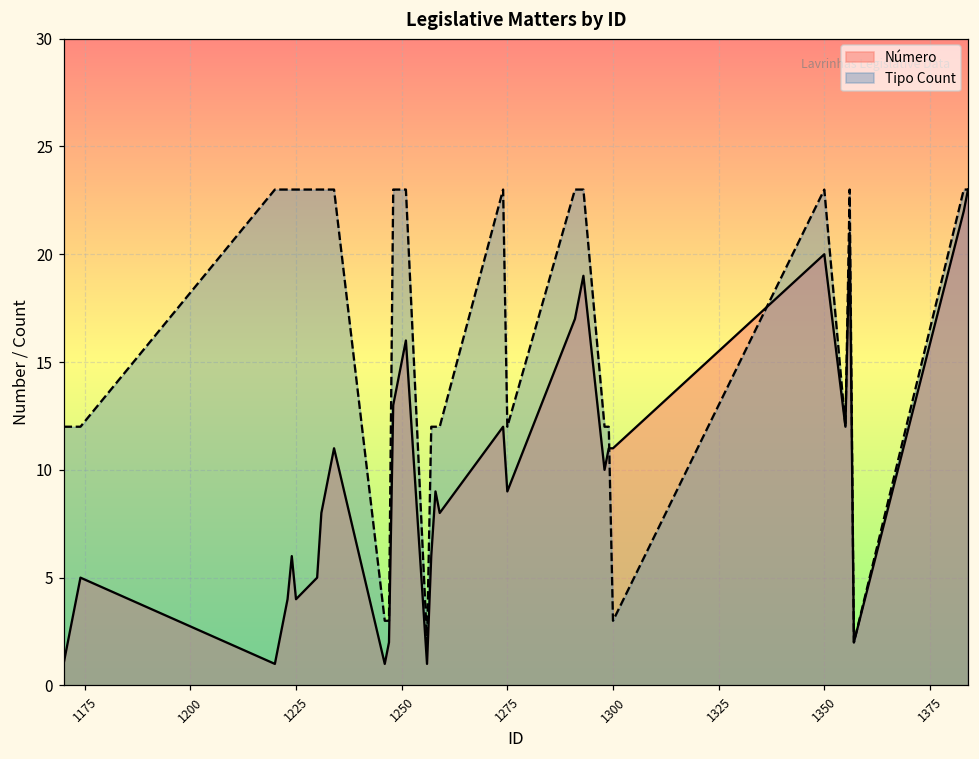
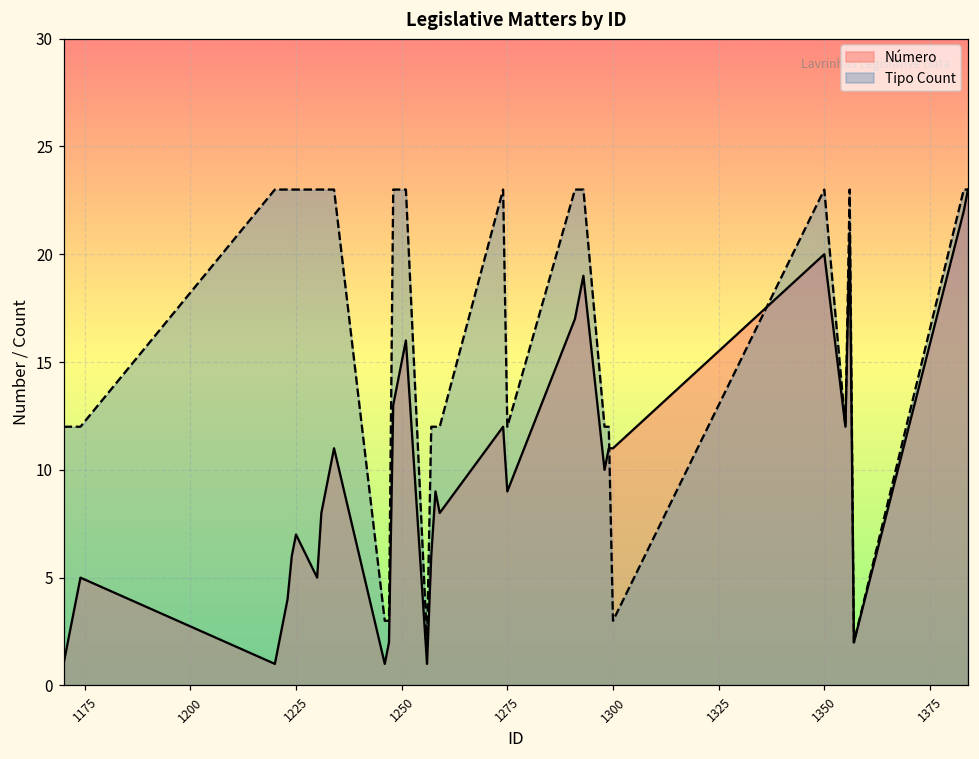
Número, 1225: 4 -> 7
